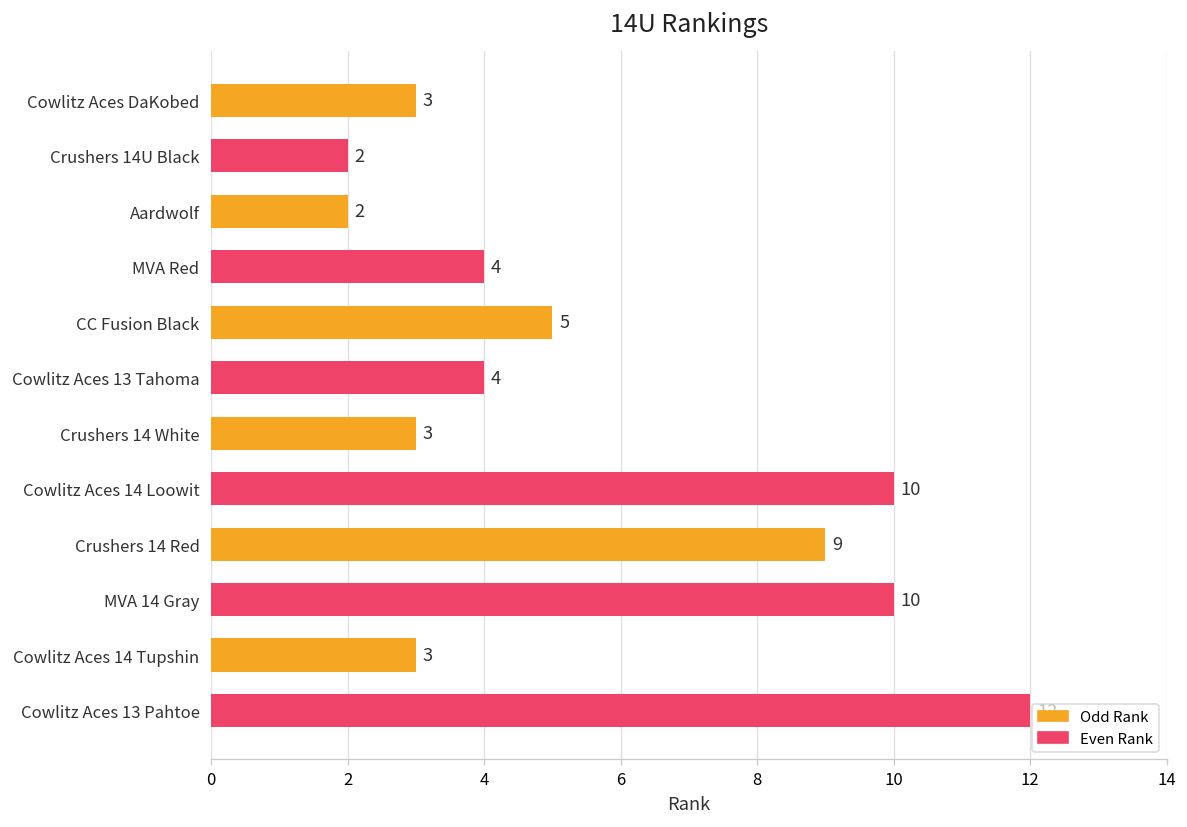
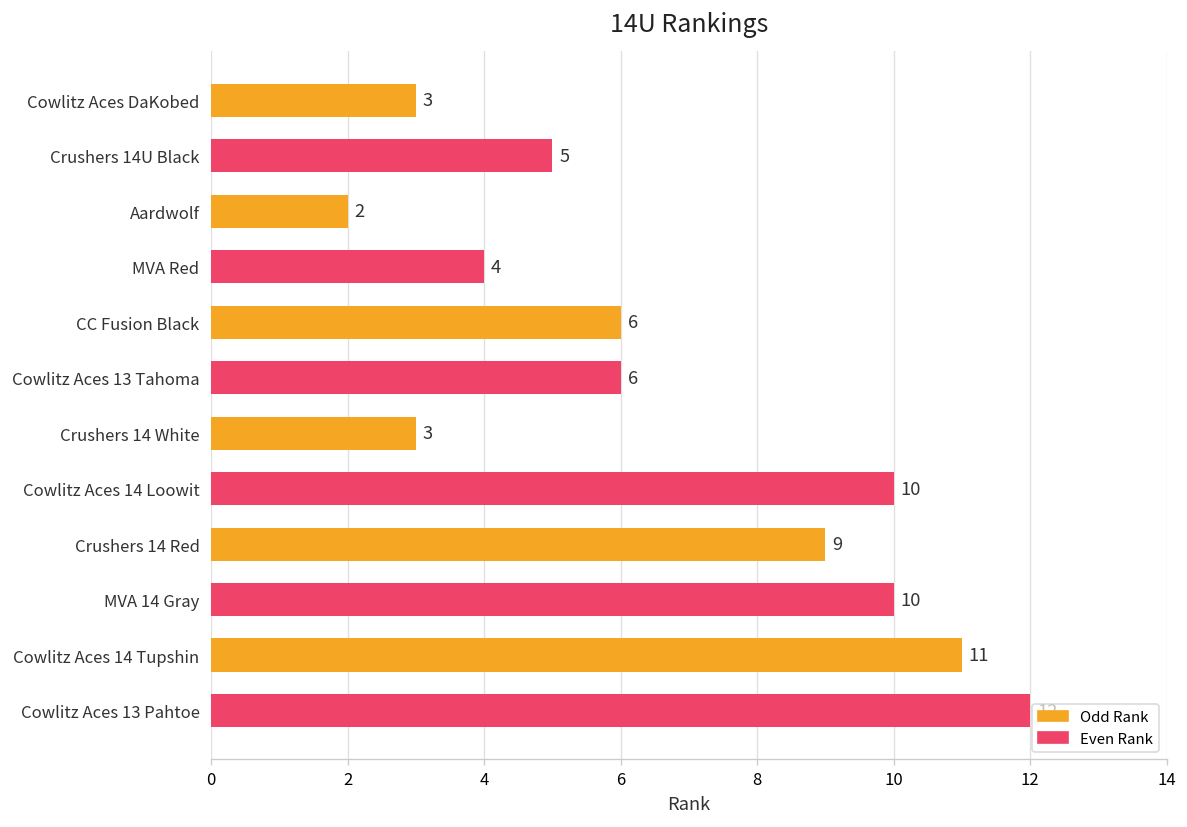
Crushers 14U Black: 2 -> 5
CC Fusion Black: 5 -> 6
Cowlitz Aces 13 Tahoma: 4 -> 6
Cowlitz Aces 14 Tupshin: 3 -> 11
